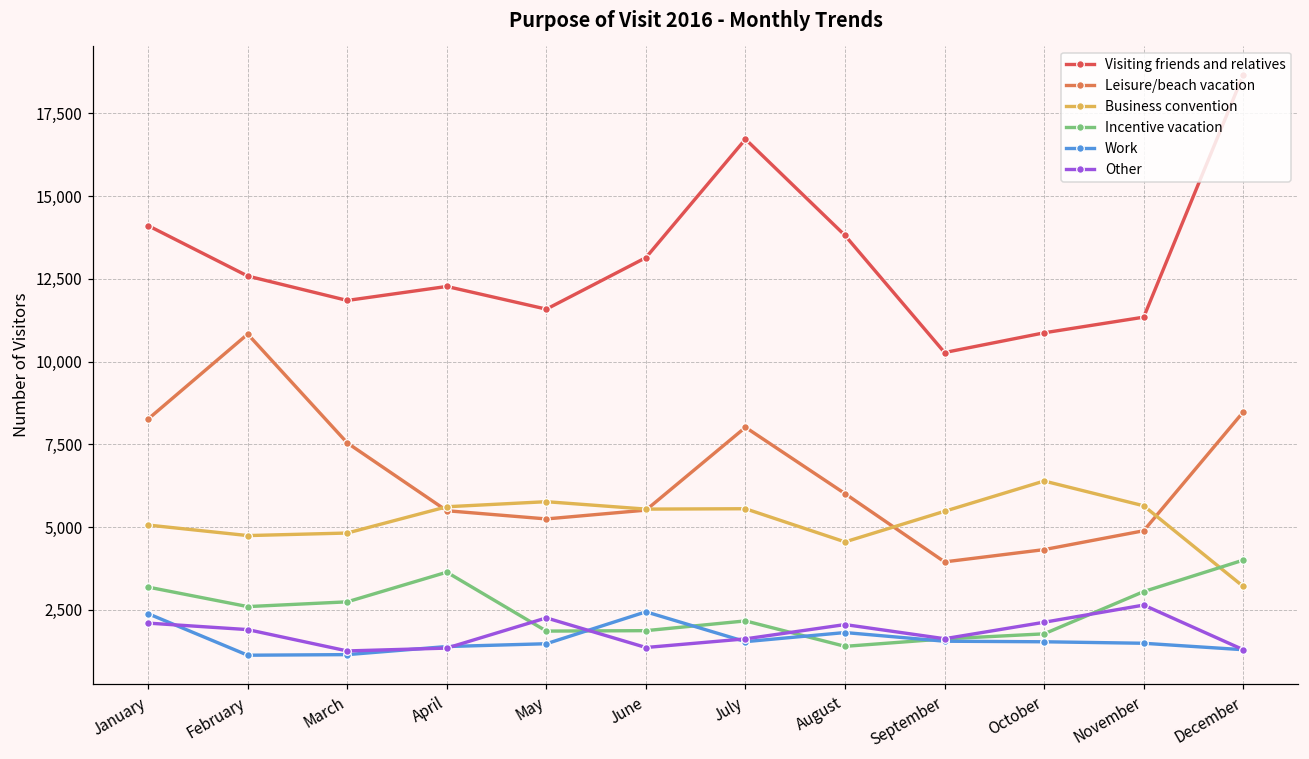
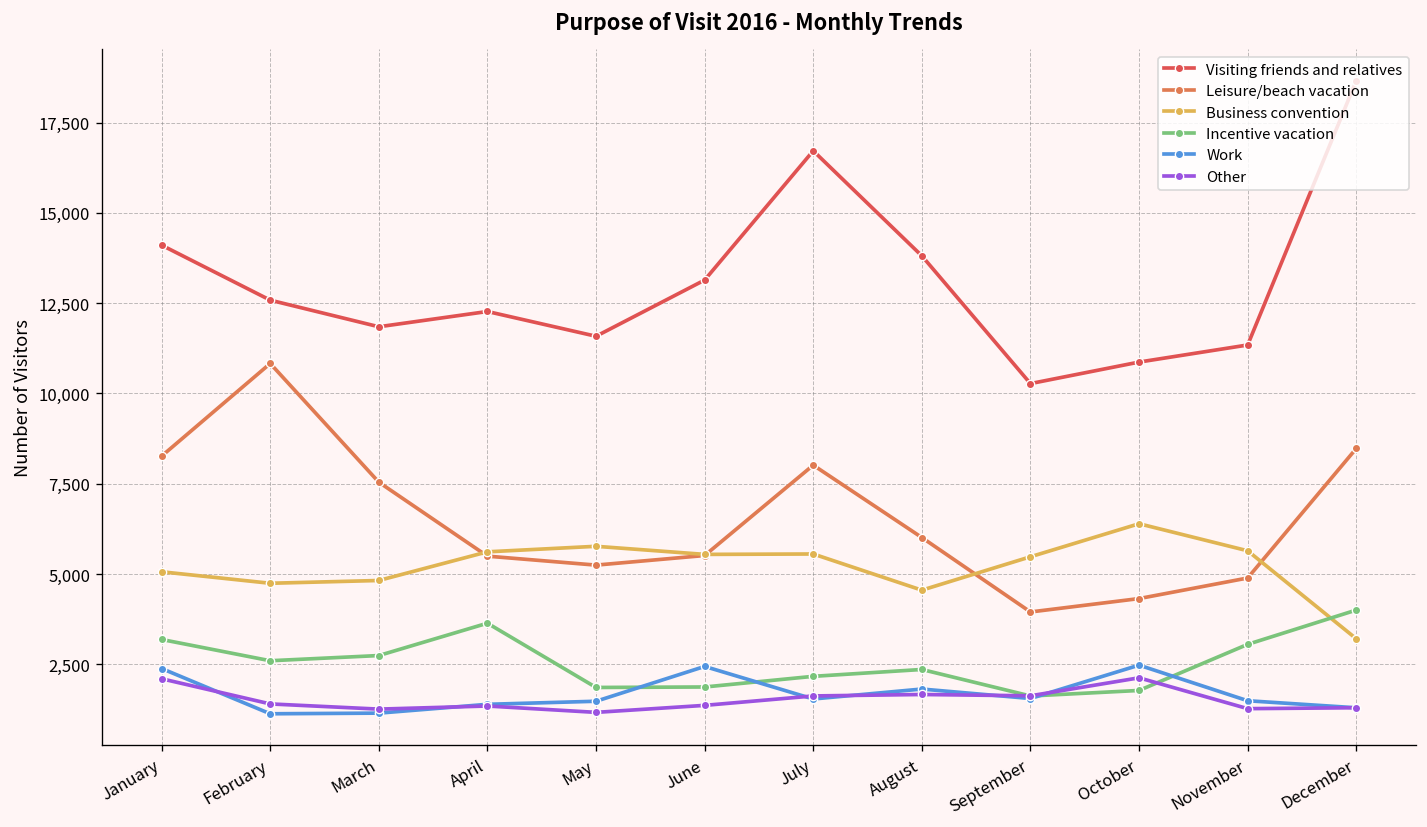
Other, February: 1,900 -> 1,400
Other, May: 2,300 -> 1,200
Incentive vacation, August: 1,400 -> 2,400
Other, August: 2,100 -> 1,700
Work, October: 1,500 -> 2,500
Other, November: 2,600 -> 1,300
